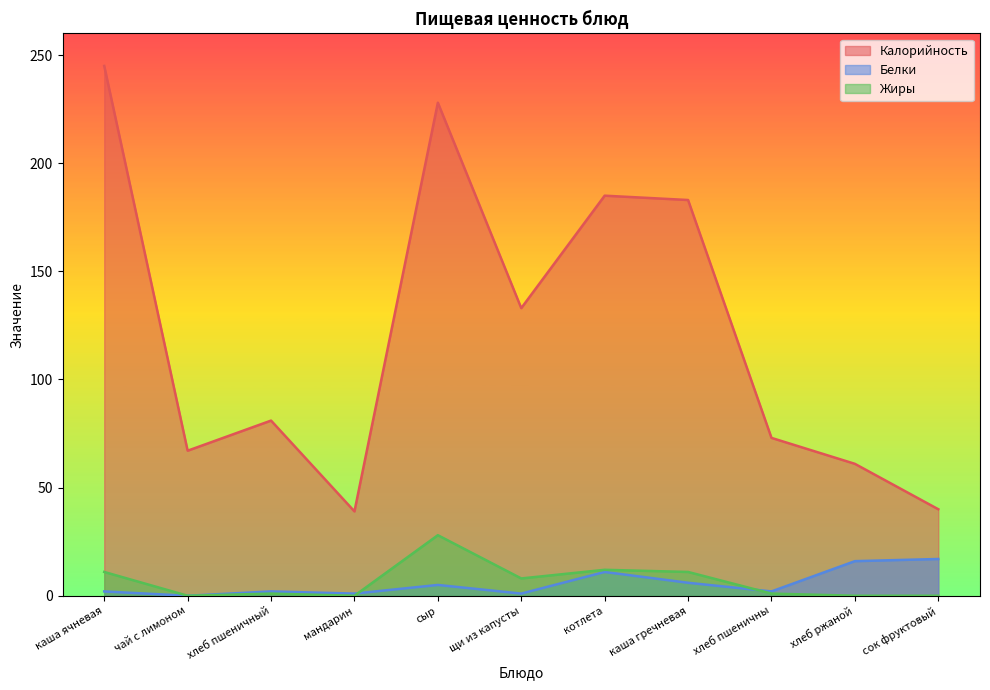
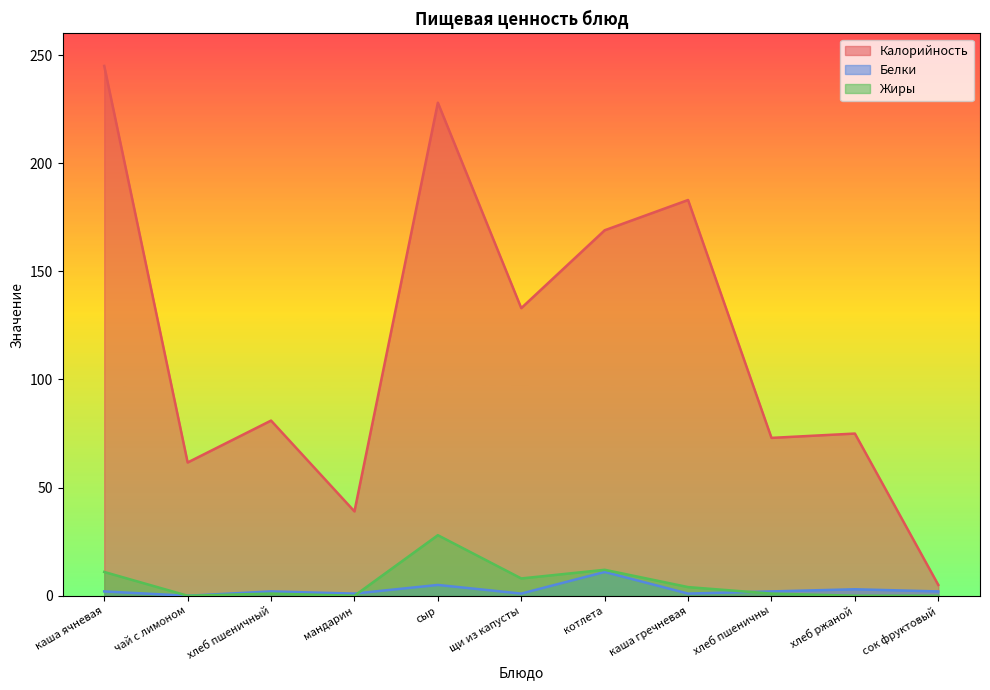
Калорийность, чай с лимоном: 67 -> 62
Калорийность, котлета: 185 -> 169
Белки, каша гречневая: 6 -> 1
Жиры, каша гречневая: 11 -> 4
Калорийность, хлеб ржаной: 61 -> 75
Белки, хлеб ржаной: 16 -> 3
Калорийность, сок фруктовый: 40 -> 5
Белки, сок фруктовый: 17 -> 2
